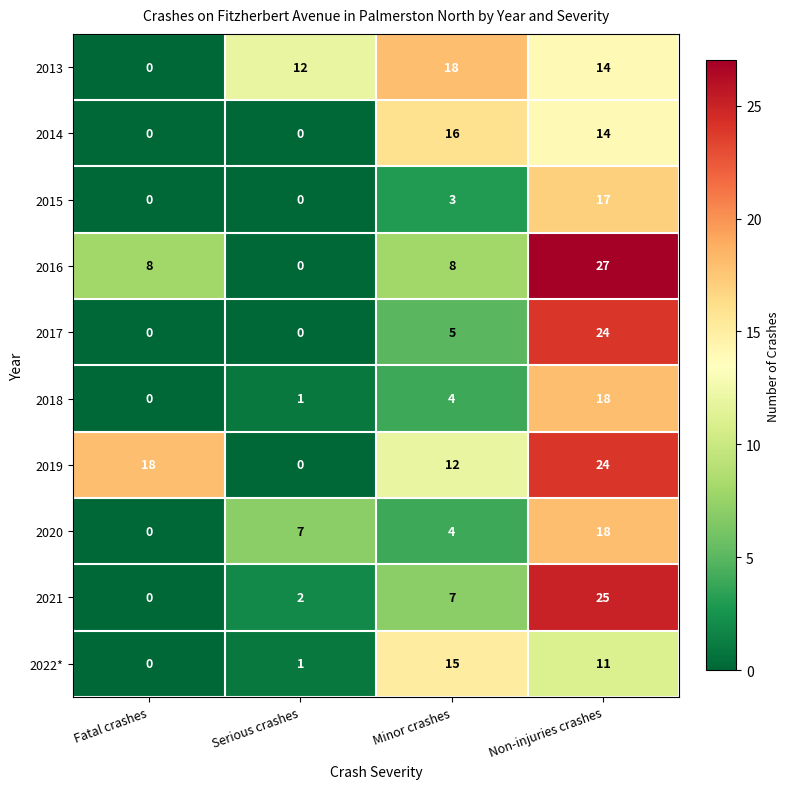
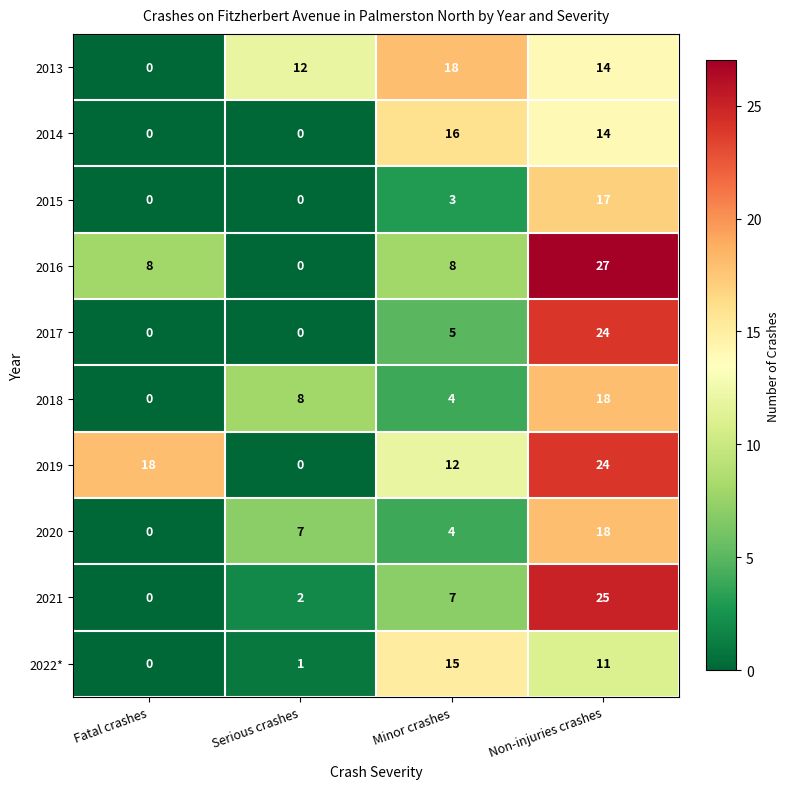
2018, Serious crashes: 1 -> 8
